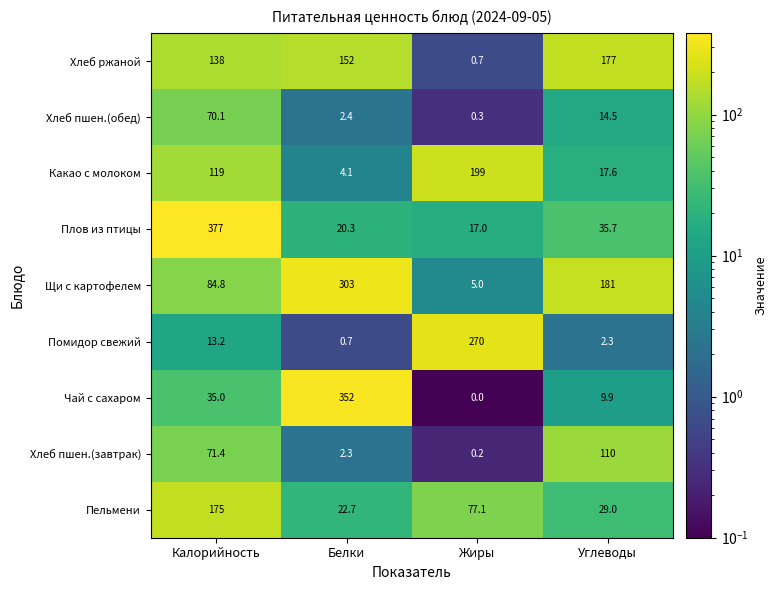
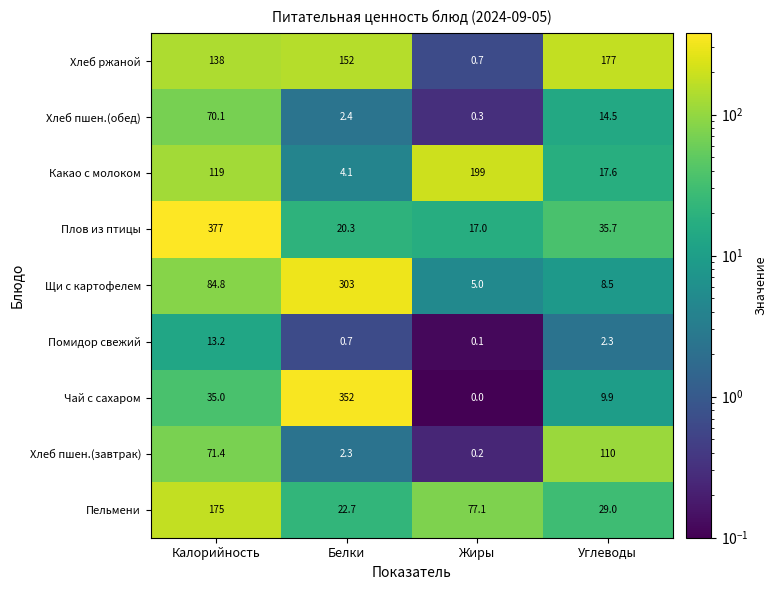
Щи с картофелем, Углеводы: 181 -> 8.5
Помидор свежий, Жиры: 270 -> 0.1
